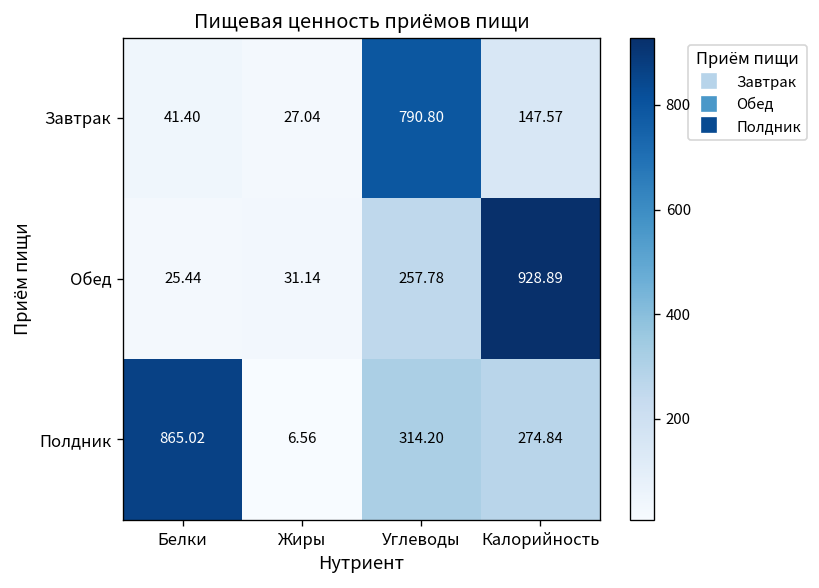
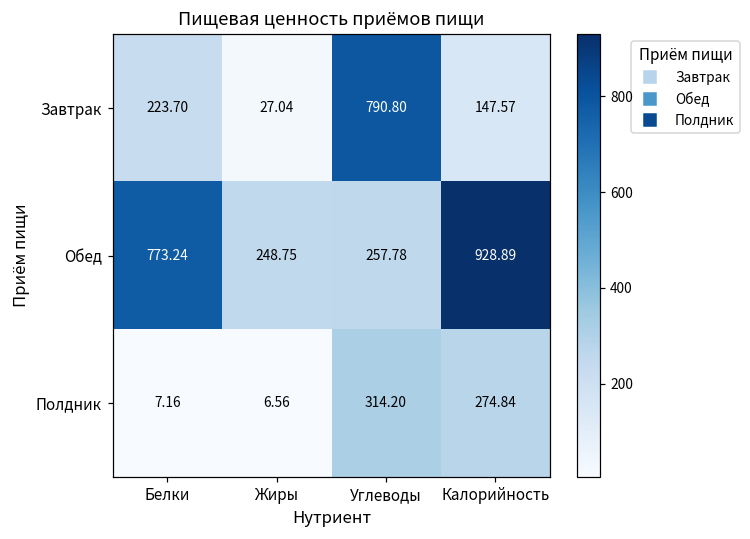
Завтрак, Белки: 41.40 -> 223.70
Обед, Белки: 25.44 -> 773.24
Обед, Жиры: 31.14 -> 248.75
Полдник, Белки: 865.02 -> 7.16
